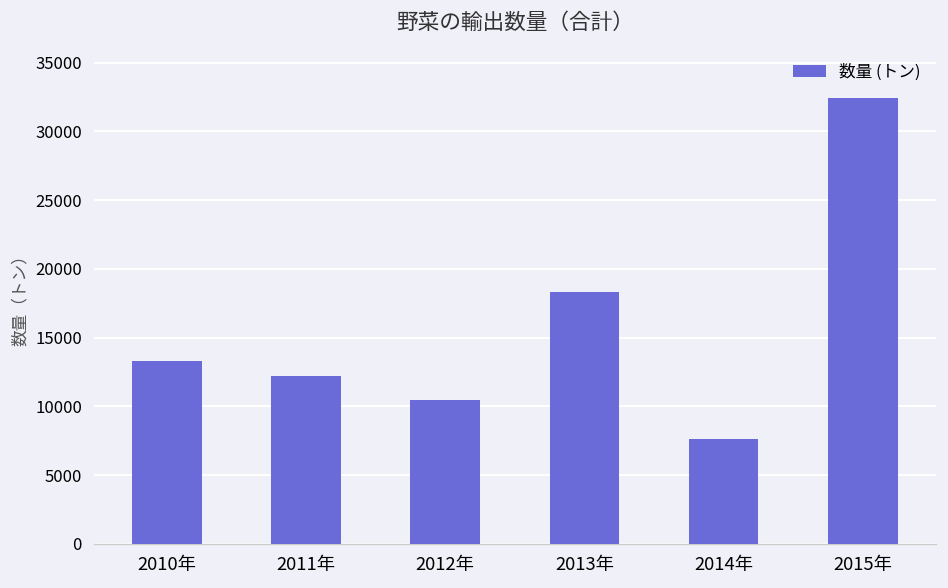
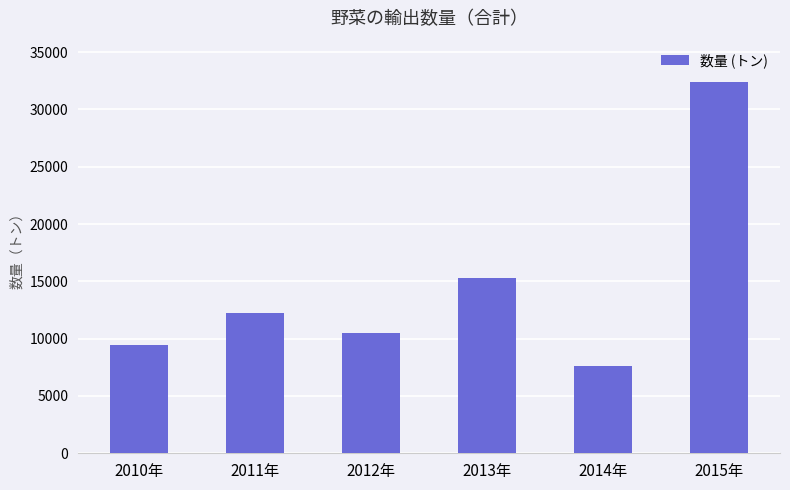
2010年: 13300 -> 9500
2013年: 18300 -> 15300
